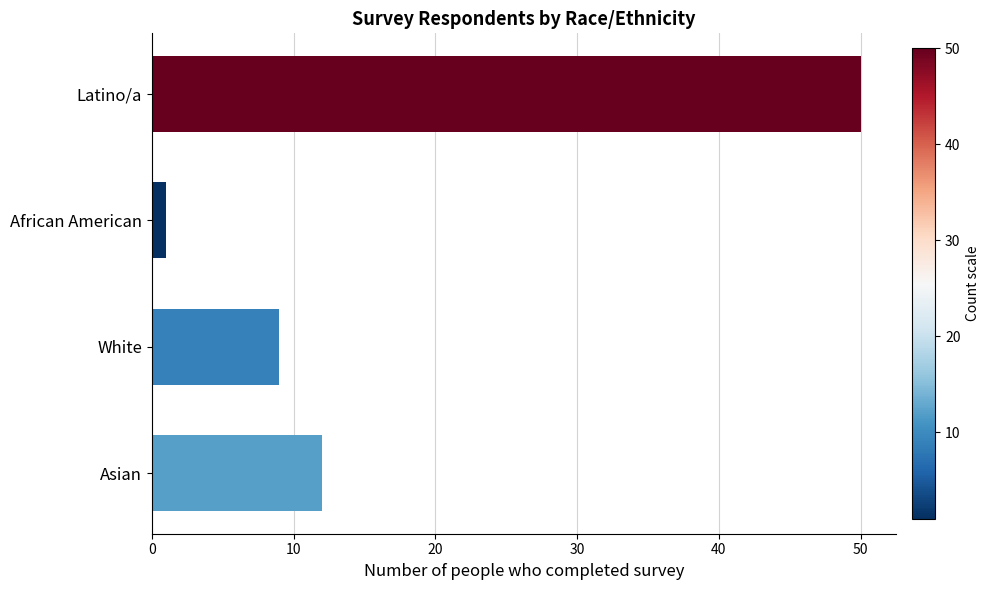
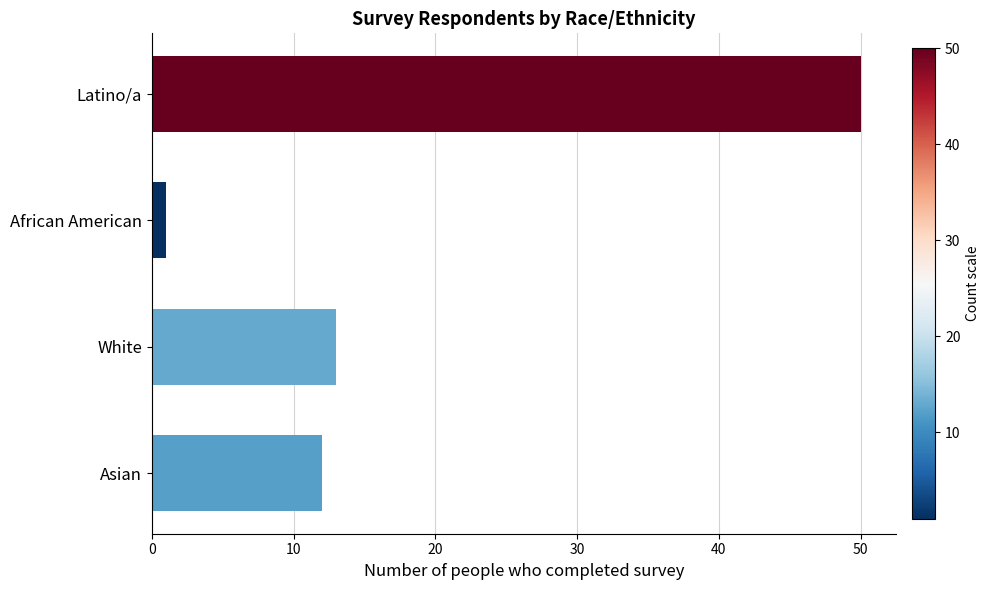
White: 9 -> 13
